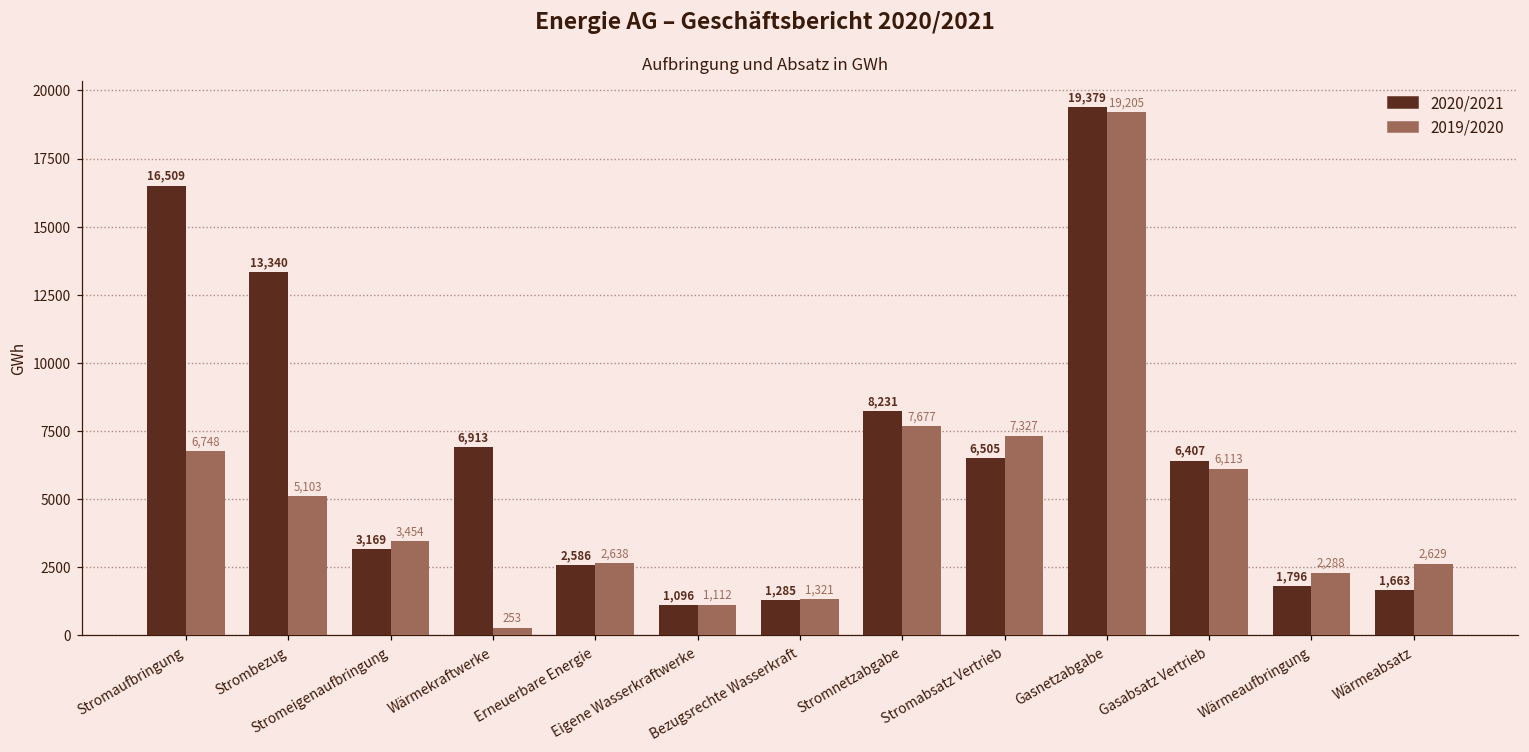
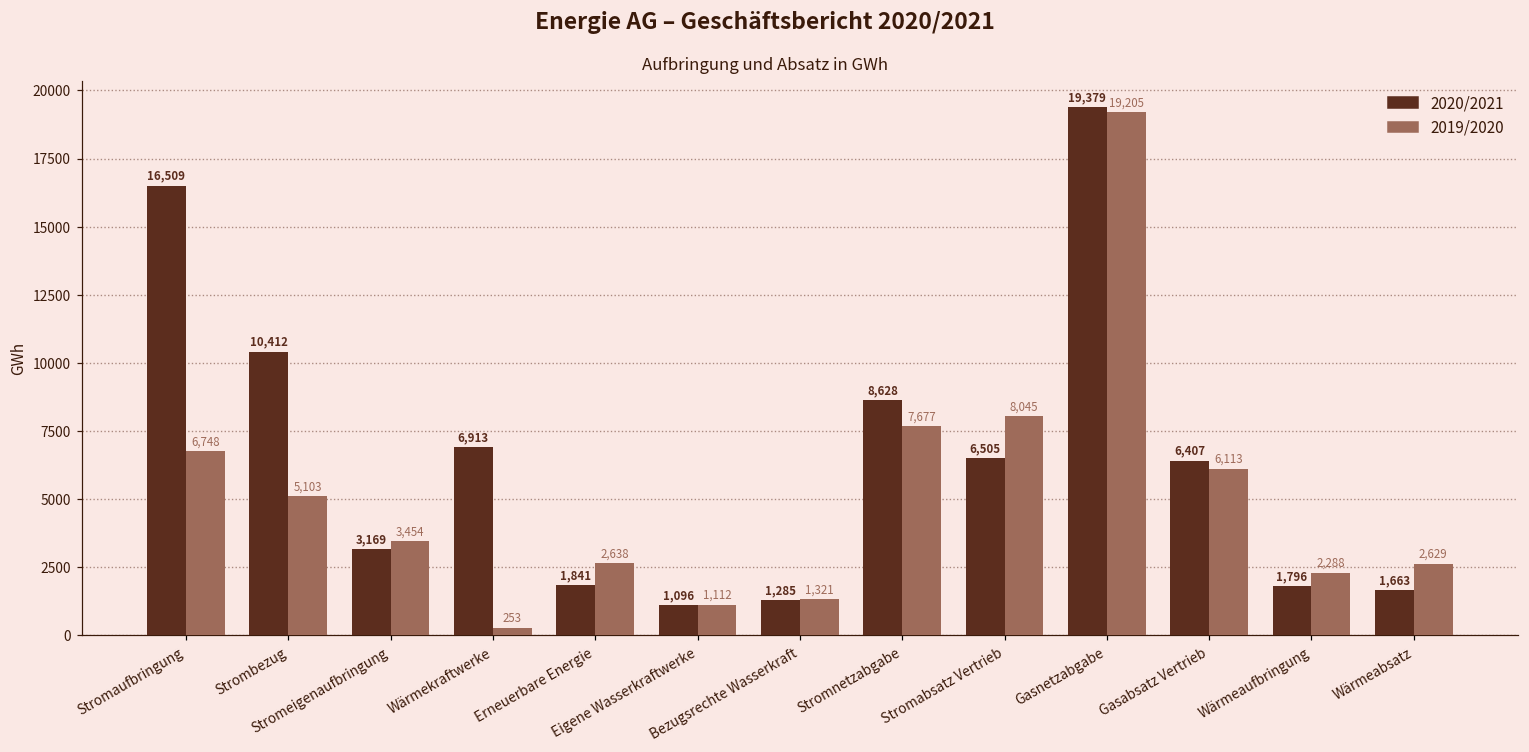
2020/2021, Strombezug: 13,340 -> 10,412
2020/2021, Erneuerbare Energie: 2,586 -> 1,841
2020/2021, Stromnetzabgabe: 8,231 -> 8,628
2019/2020, Stromabsatz Vertrieb: 7,327 -> 8,045
